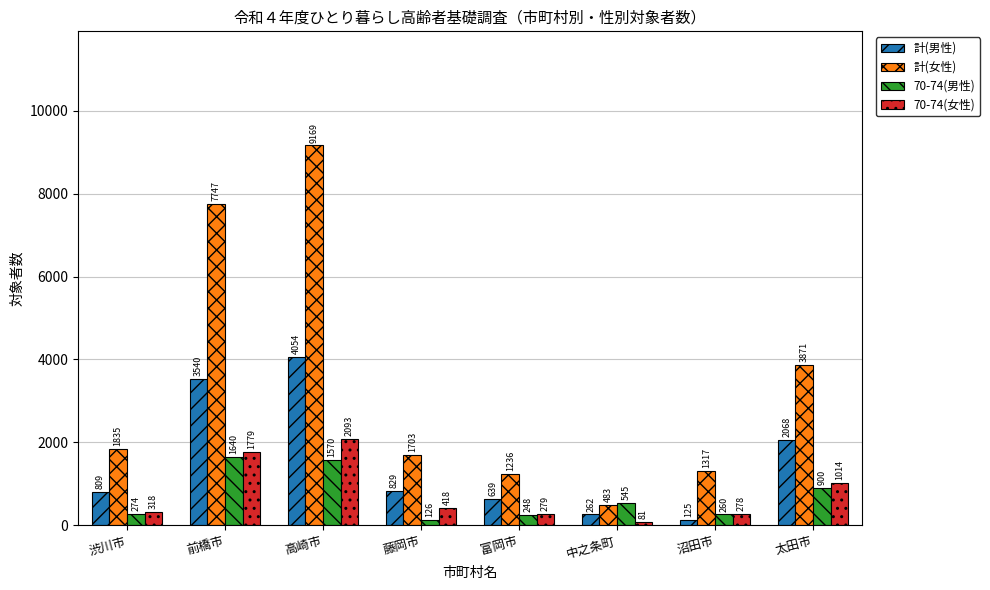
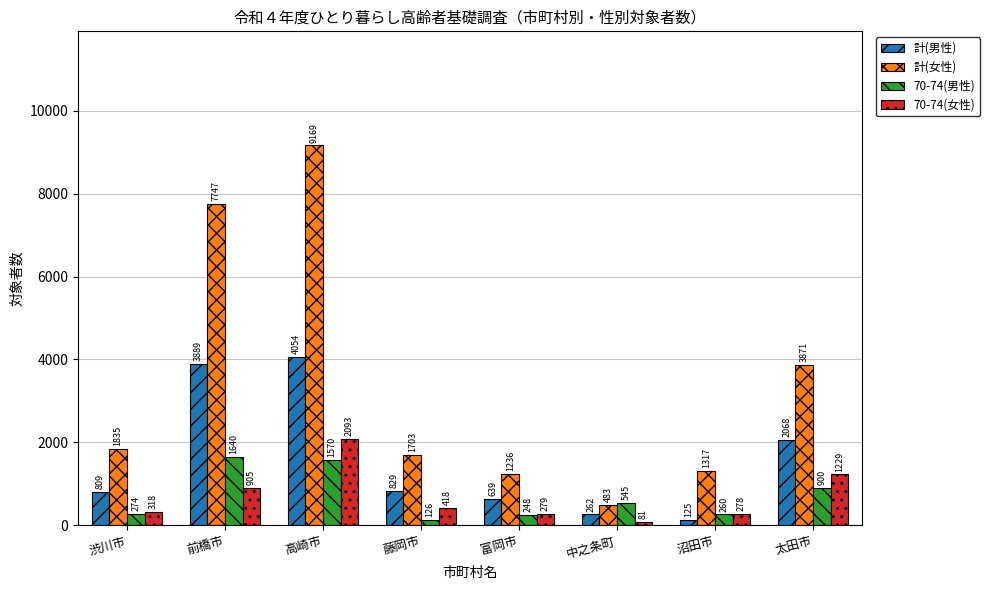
計(男性), 前橋市: 3540 -> 3889
70-74(女性), 前橋市: 1779 -> 905
70-74(女性), 太田市: 1014 -> 1229
